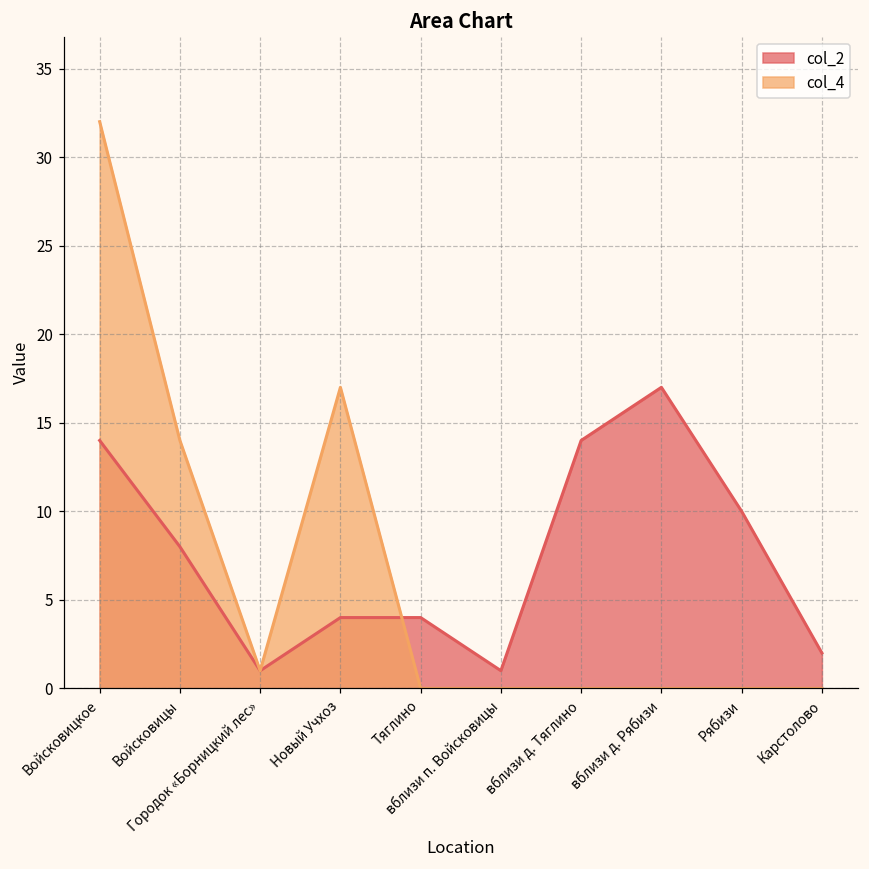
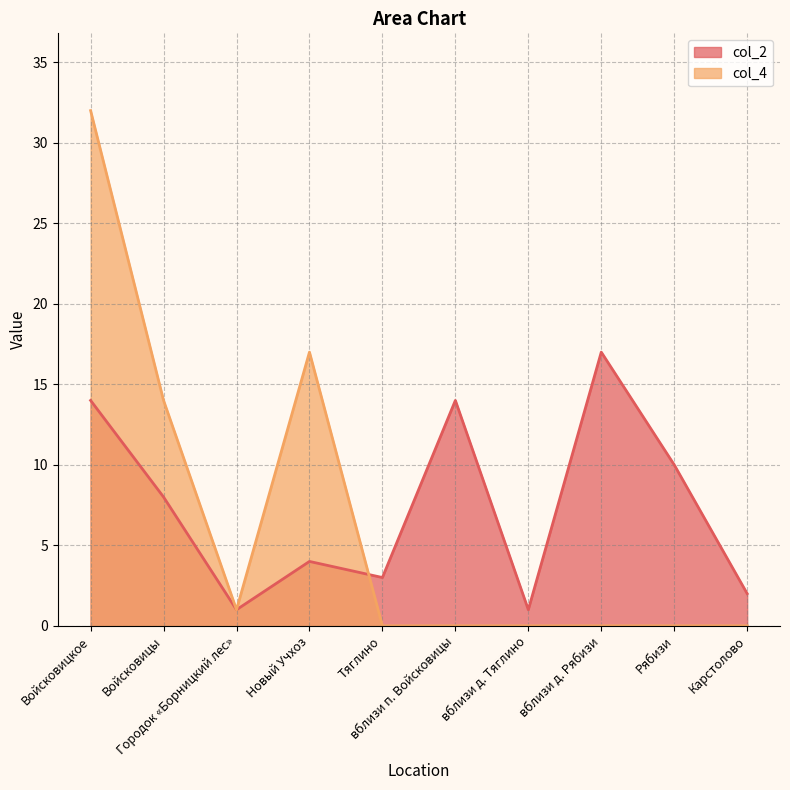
col_2, Тяглино: 4 -> 3
col_2, вблизи п. Войсковицы: 1 -> 14
col_2, вблизи д. Тяглино: 14 -> 1
